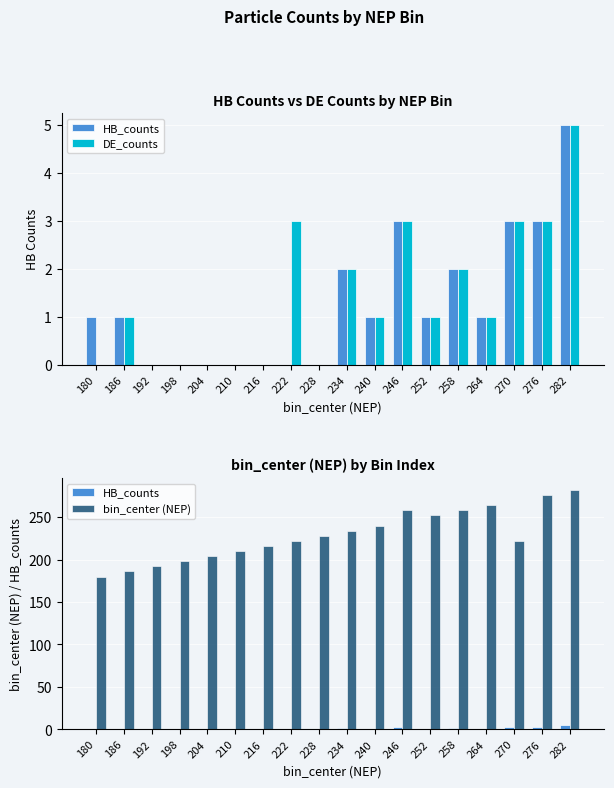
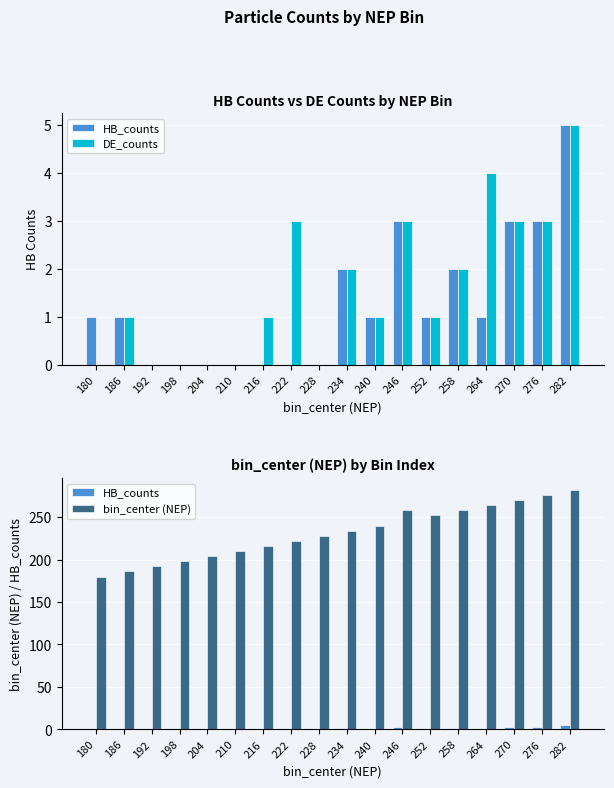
HB Counts vs DE Counts by NEP Bin, DE_counts, 216: 0 -> 1
HB Counts vs DE Counts by NEP Bin, DE_counts, 264: 1 -> 4
bin_center (NEP) by Bin Index, bin_center (NEP), 270: 220 -> 270
